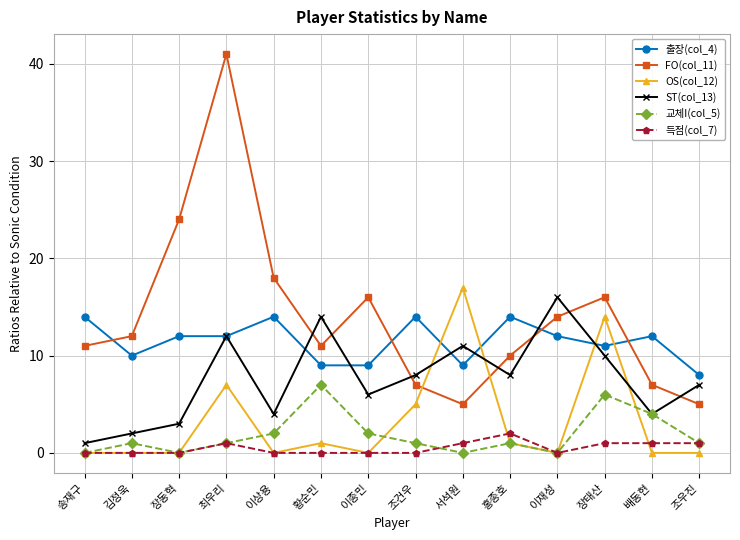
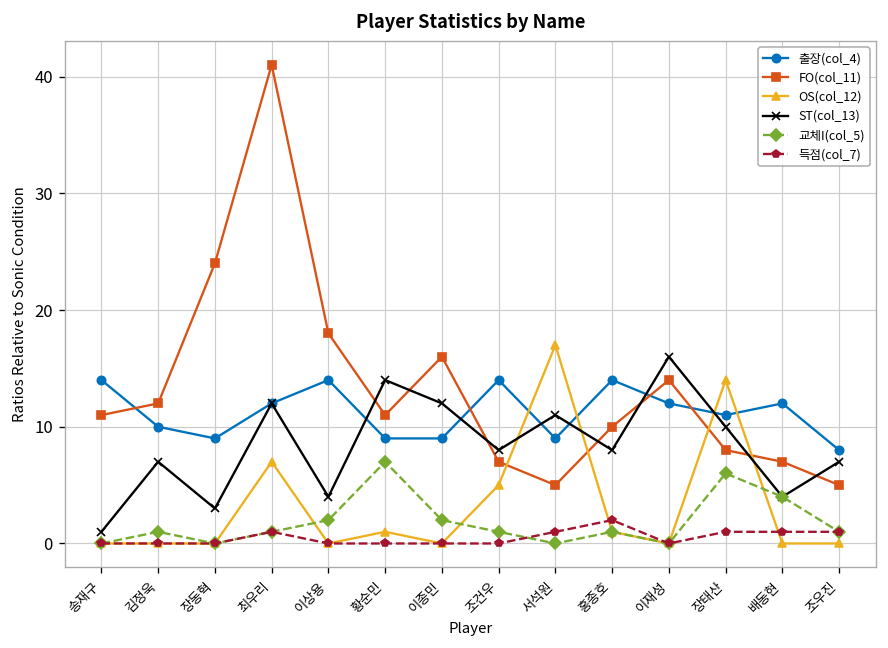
ST(col_13), 김정욱: 2 -> 7
출장(col_4), 장동혁: 12 -> 9
ST(col_13), 이종민: 6 -> 12
FO(col_11), 장태산: 16 -> 8
